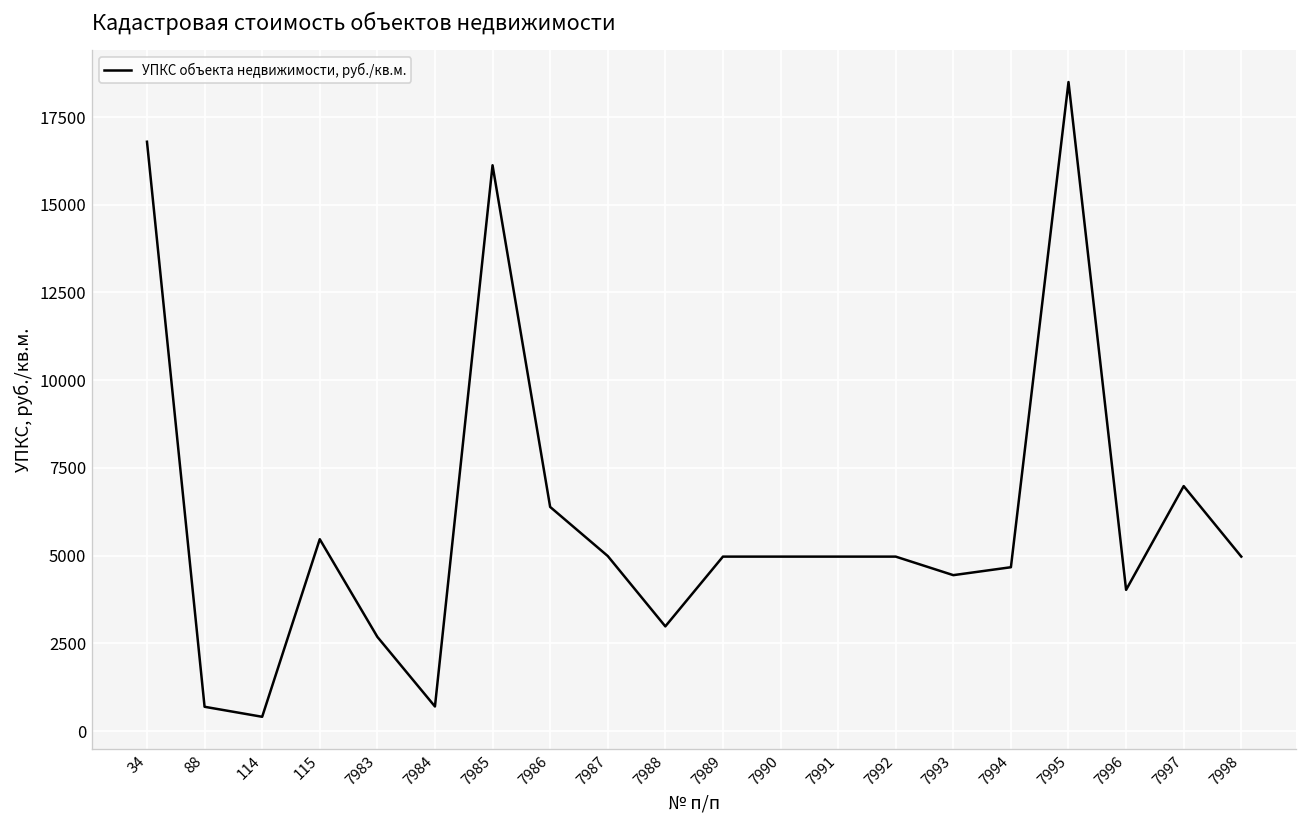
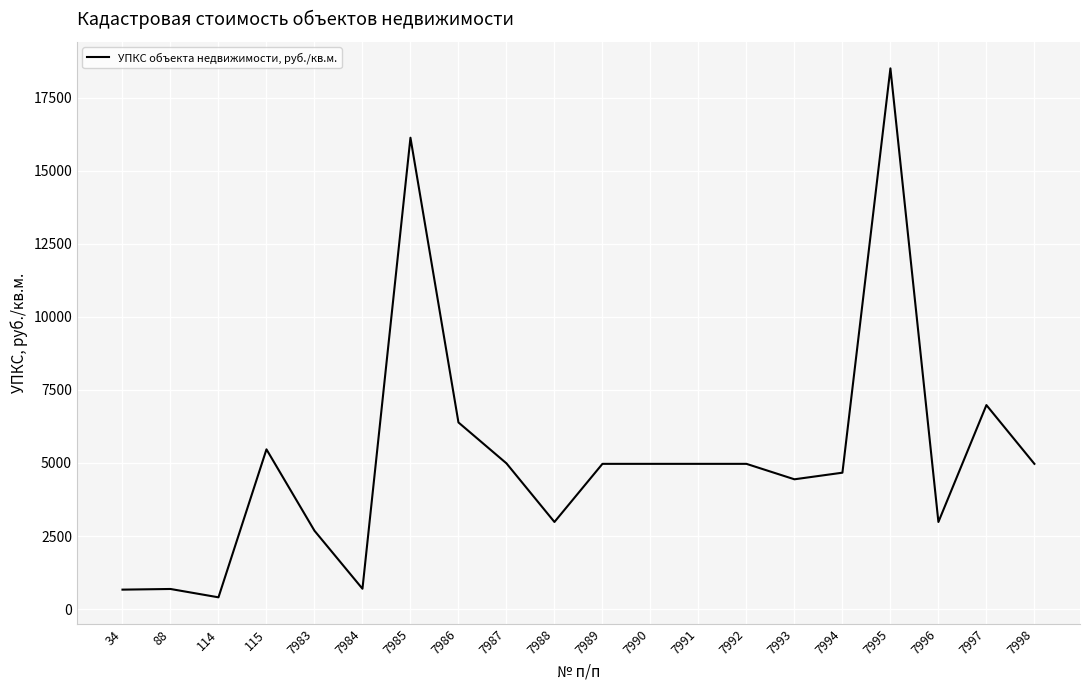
34: 16800 -> 700
7996: 4000 -> 3000
